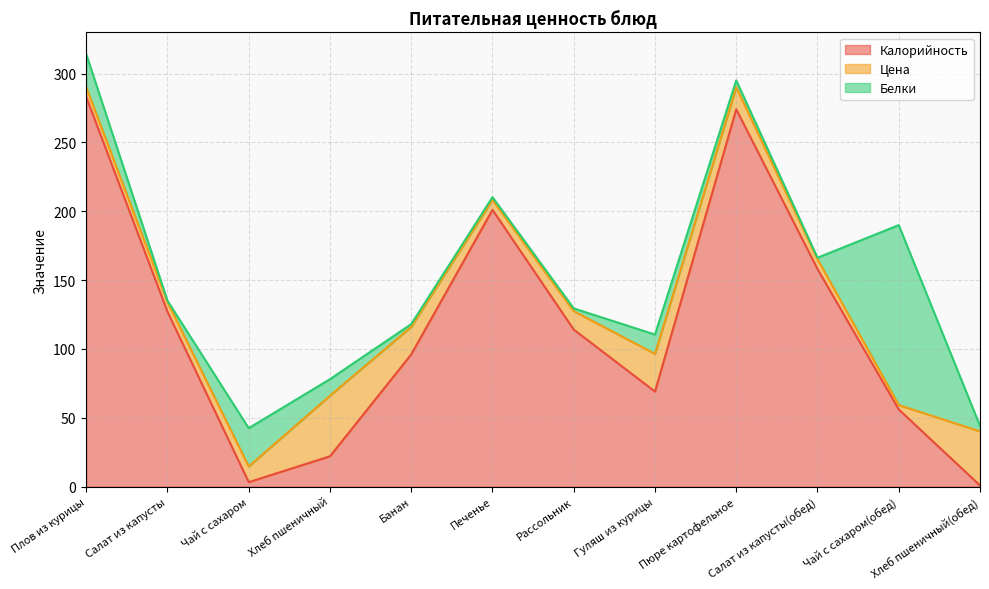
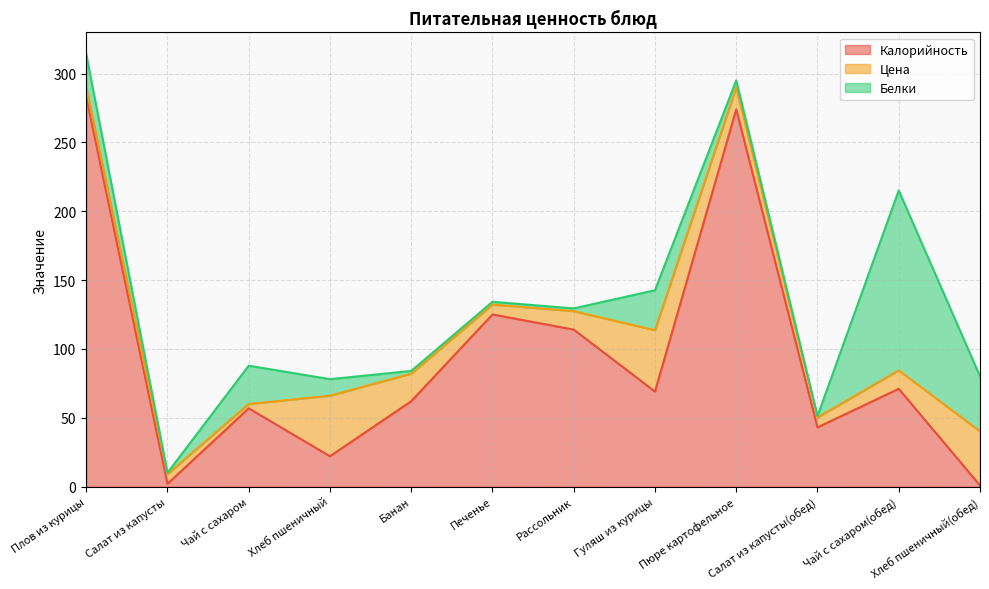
Калорийность, Салат из капусты: 127 -> 2
Калорийность, Чай с сахаром: 3 -> 57
Цена, Чай с сахаром: 11 -> 3
Калорийность, Банан: 96 -> 62
Калорийность, Печенье: 201 -> 125
Цена, Гуляш из курицы: 27 -> 45
Белки, Гуляш из курицы: 14 -> 29
Калорийность, Салат из капусты(обед): 158 -> 43
Калорийность, Чай с сахаром(обед): 56 -> 71
Цена, Чай с сахаром(обед): 3 -> 13
Белки, Хлеб пшеничный(обед): 4 -> 40
